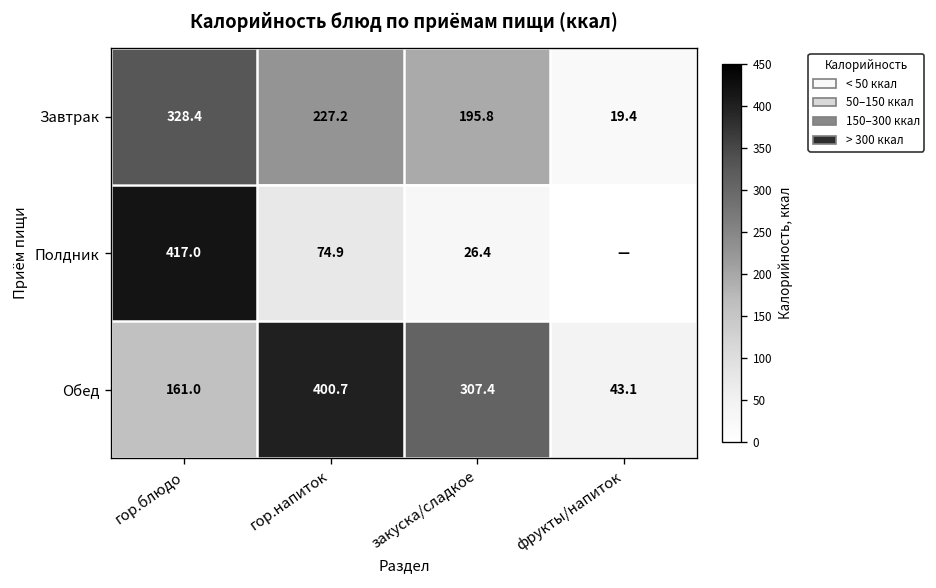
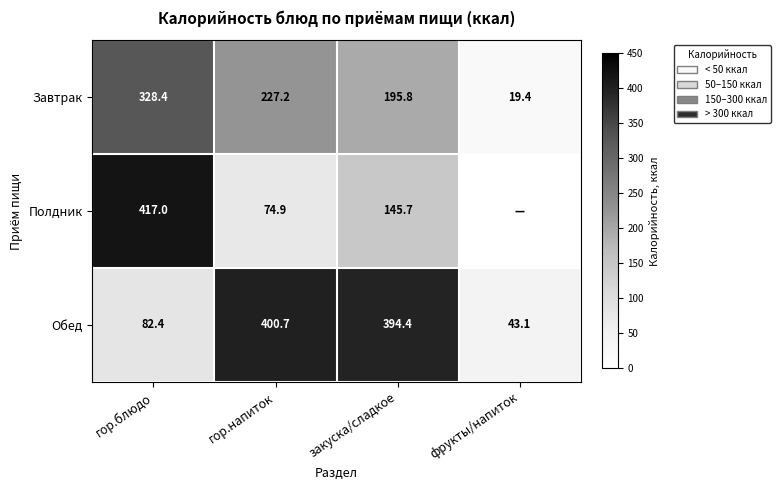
Полдник, закуска/сладкое: 26.4 -> 145.7
Обед, гор.блюдо: 161.0 -> 82.4
Обед, закуска/сладкое: 307.4 -> 394.4
